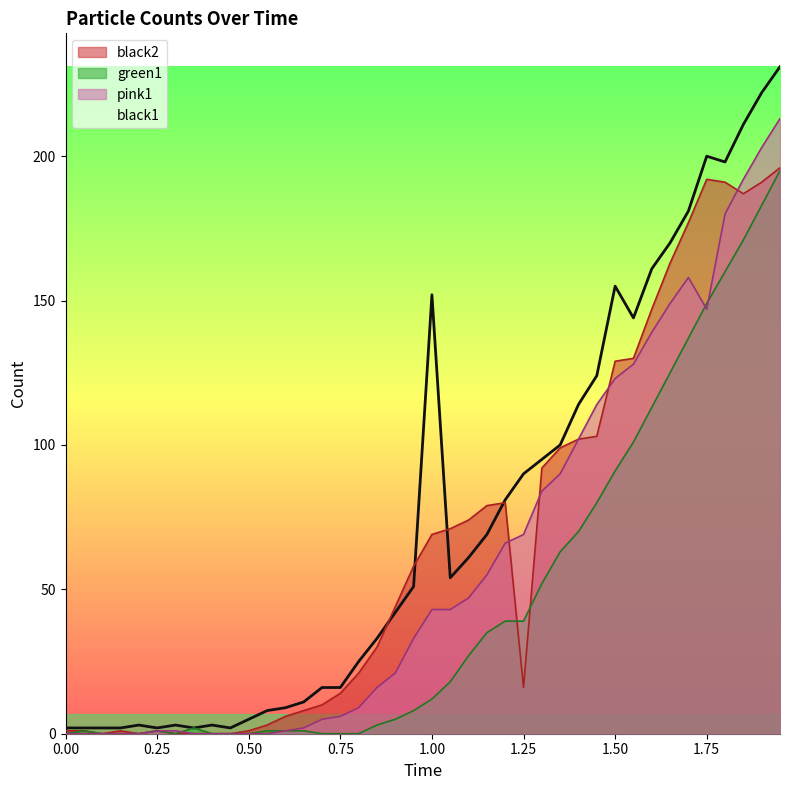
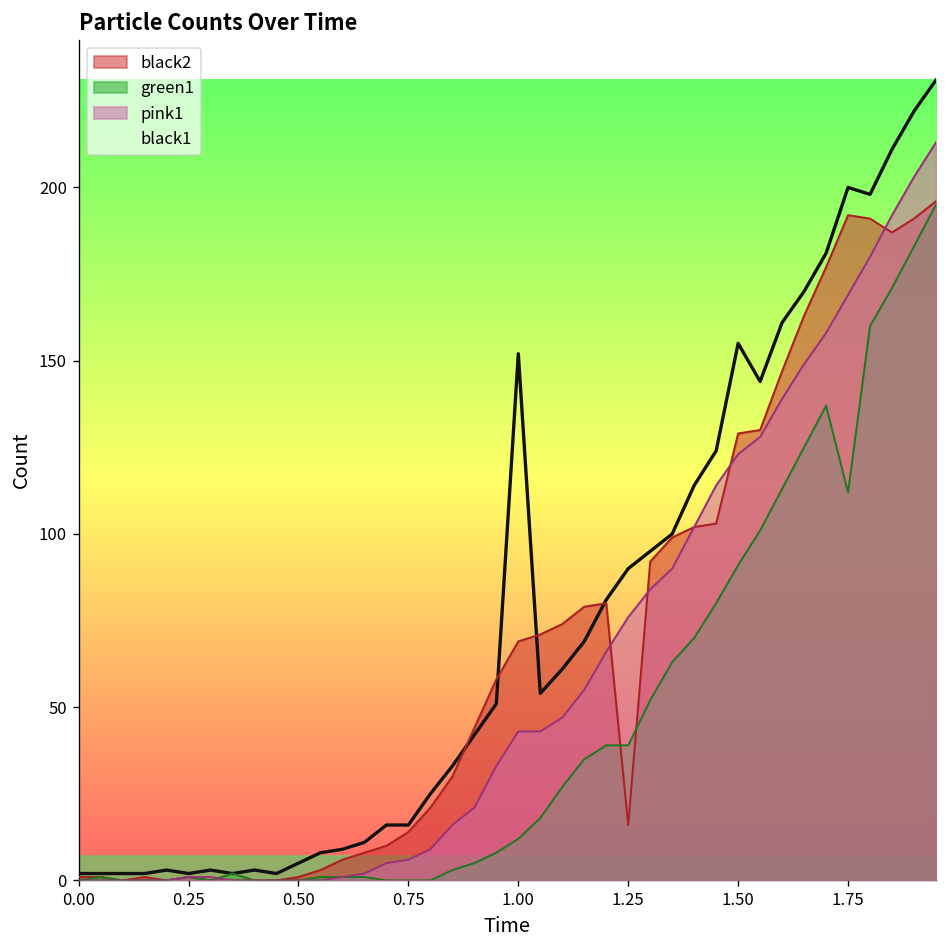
pink1, 1.25: 69 -> 76
green1, 1.75: 149 -> 112
pink1, 1.75: 147 -> 169
